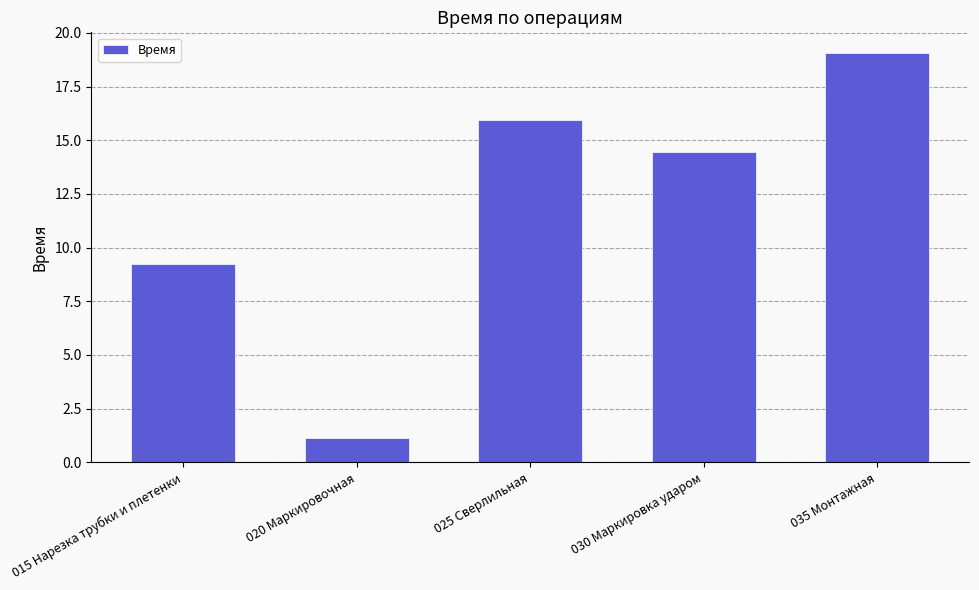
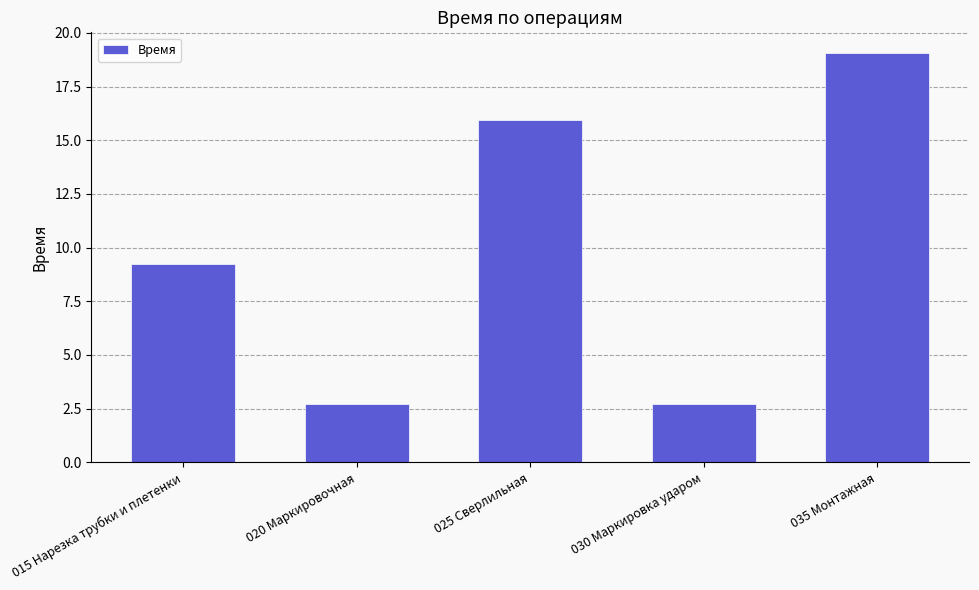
020 Маркировочная: 1.1 -> 2.7
030 Маркировка ударом: 14.4 -> 2.7
